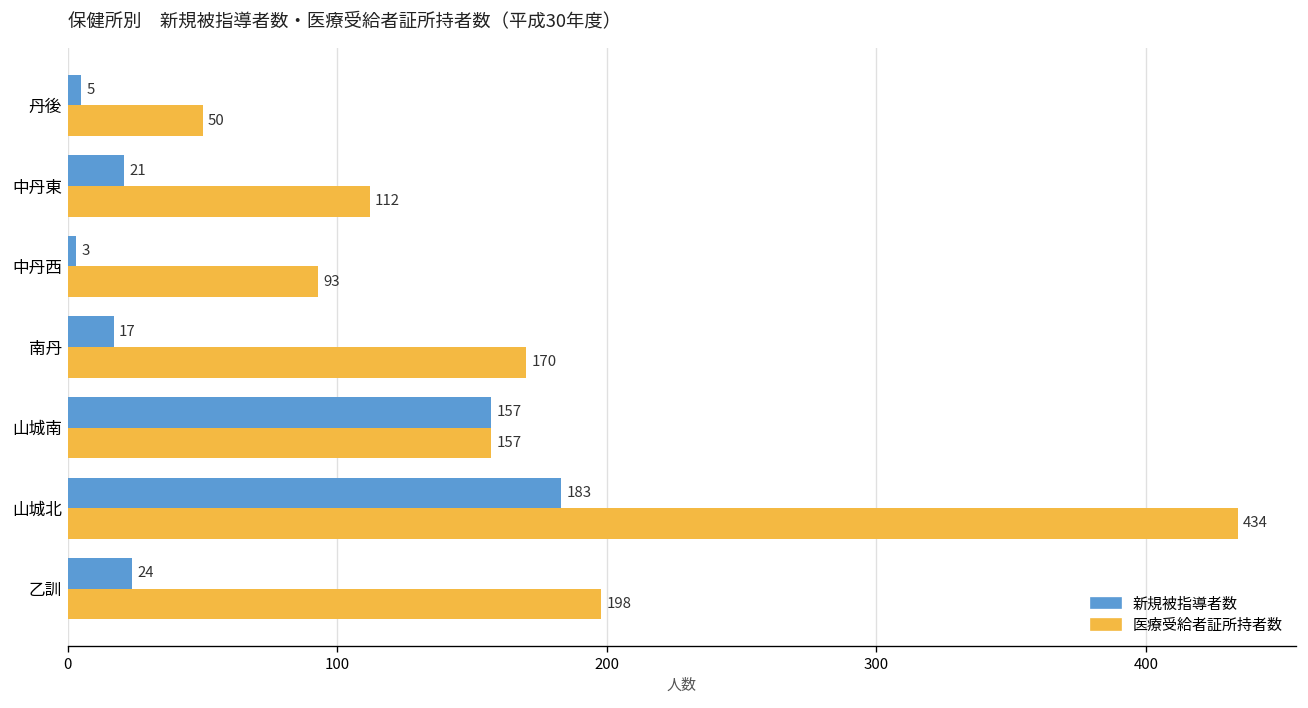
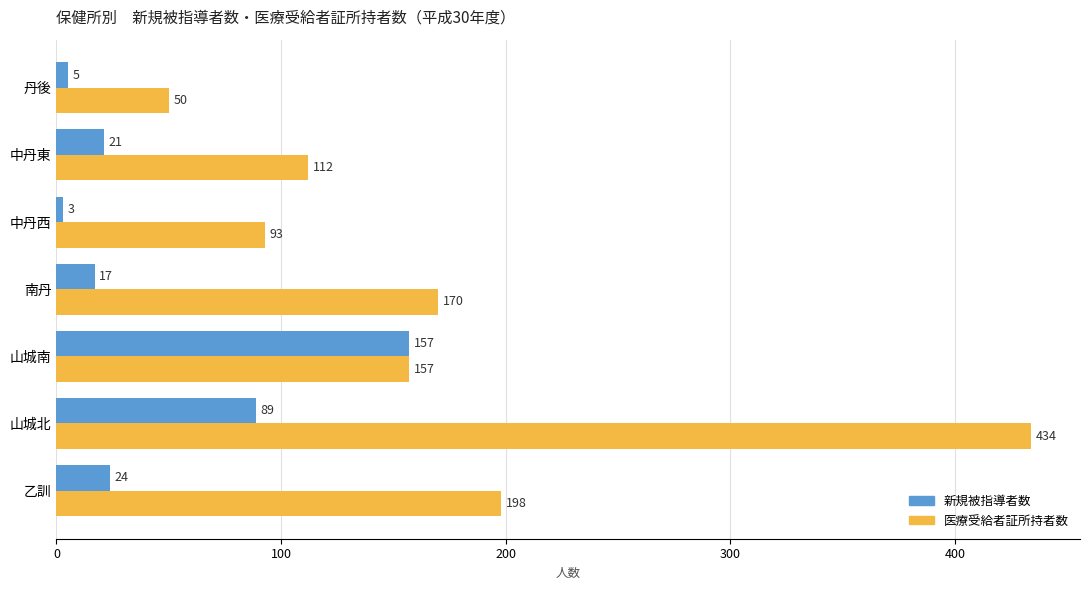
新規被指導者数, 山城北: 183 -> 89
